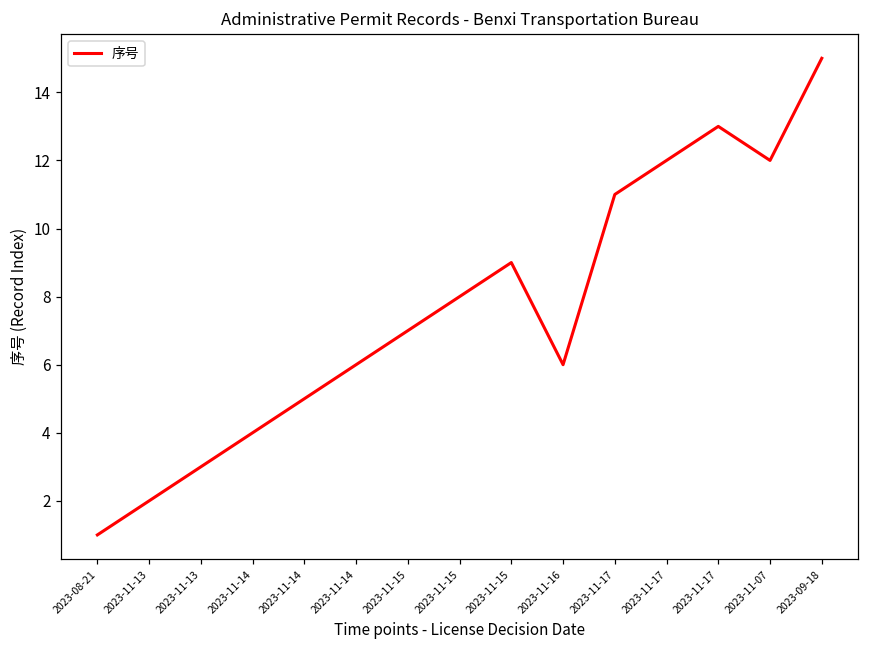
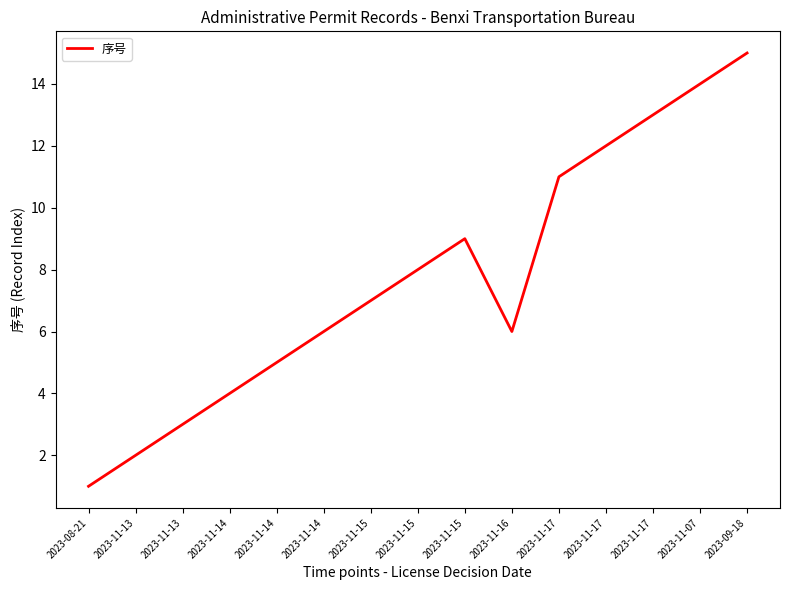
2023-11-07: 12 -> 14
